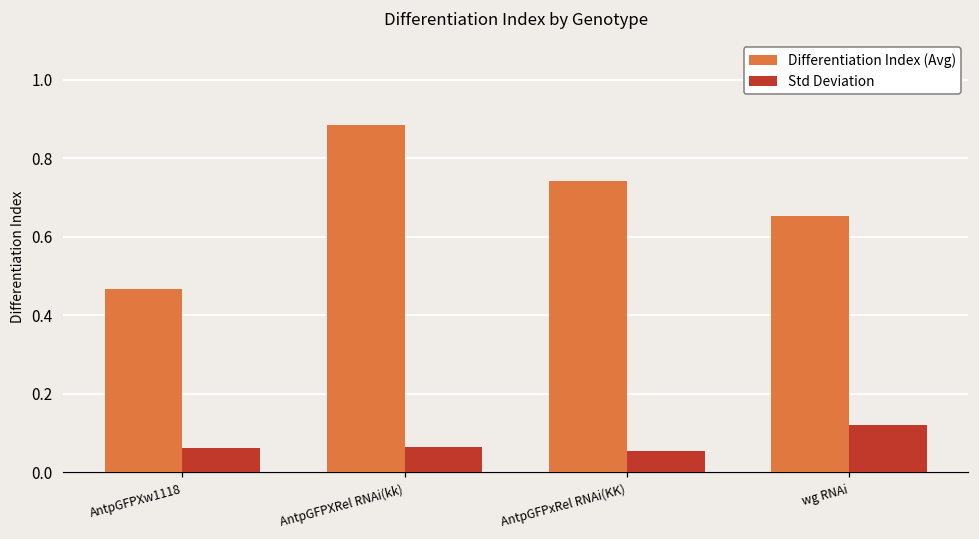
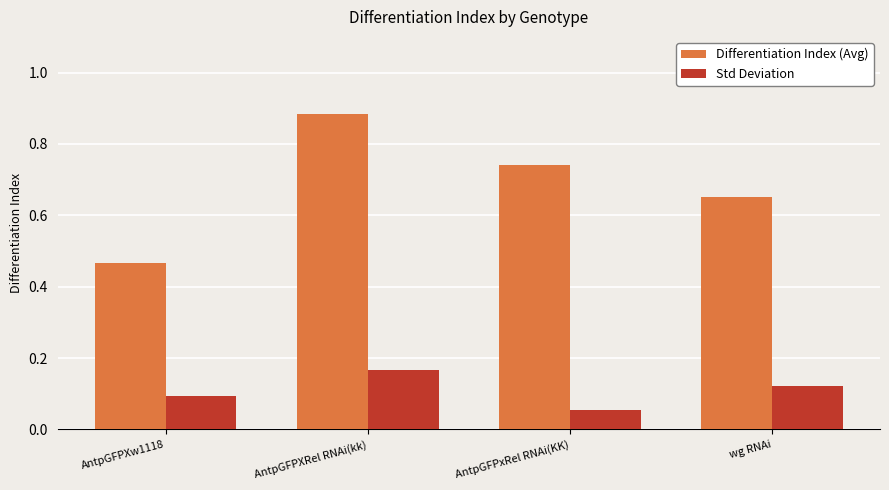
Std Deviation, AntpGFPXw1118: 0.06 -> 0.09
Std Deviation, AntpGFPXRel RNAi(kk): 0.06 -> 0.17
